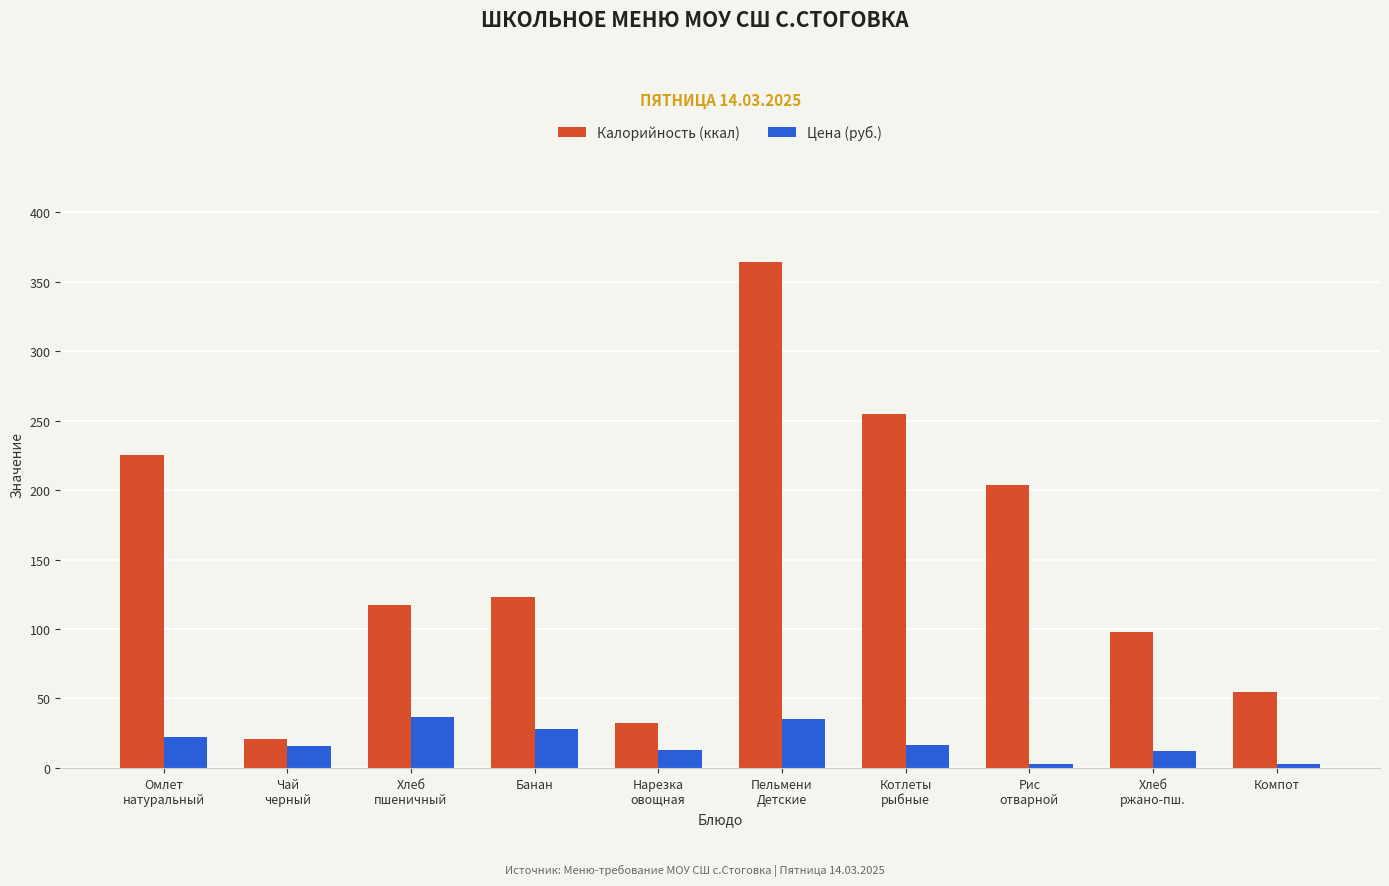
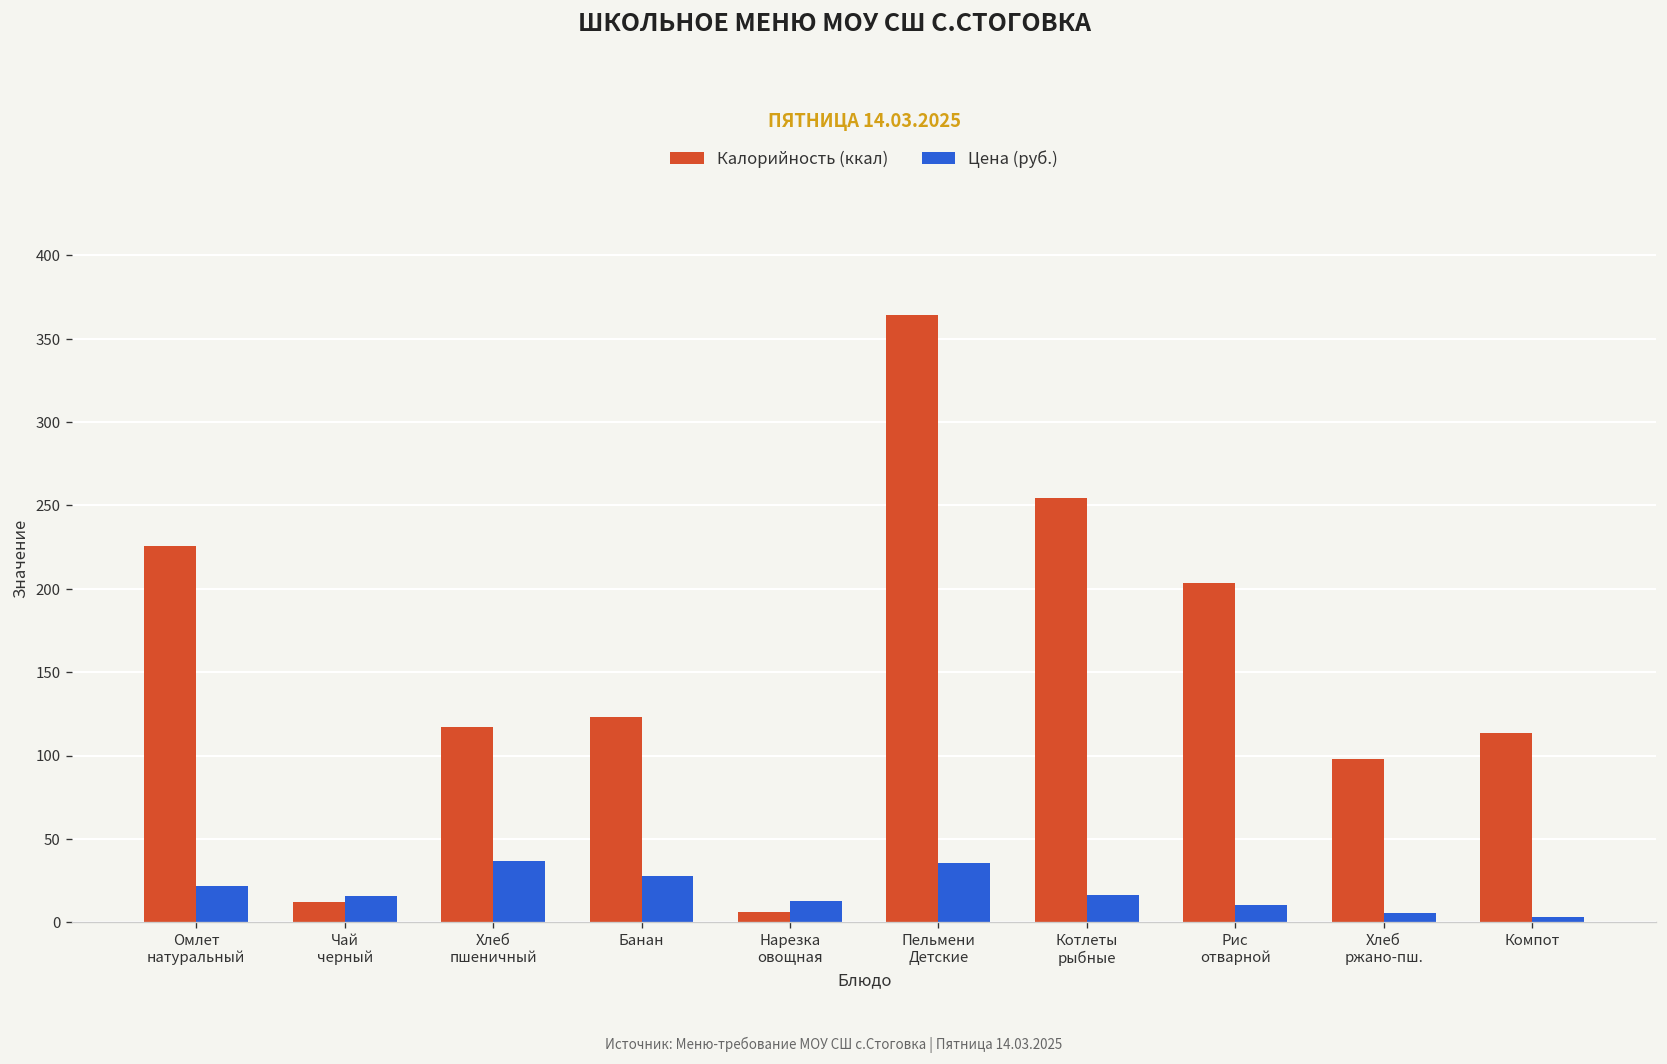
Калорийность (ккал), Чай черный: 21 -> 12
Калорийность (ккал), Нарезка овощная: 32 -> 6
Цена (руб.), Рис отварной: 3 -> 11
Цена (руб.), Хлеб ржано-пш.: 12 -> 5
Калорийность (ккал), Компот: 55 -> 113
